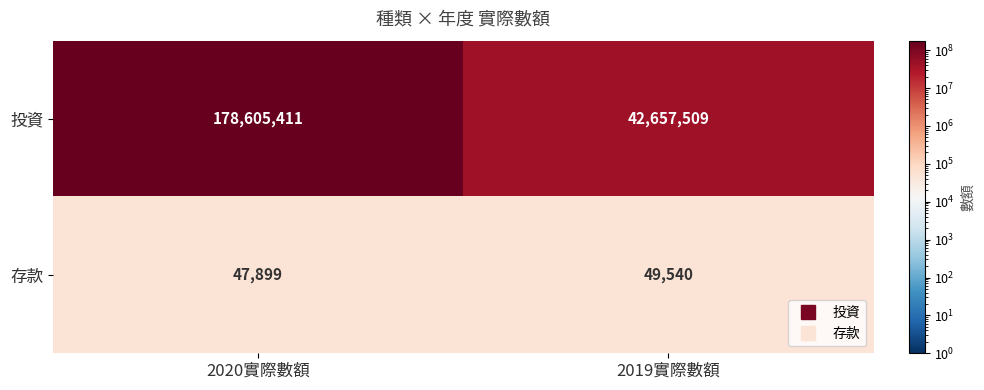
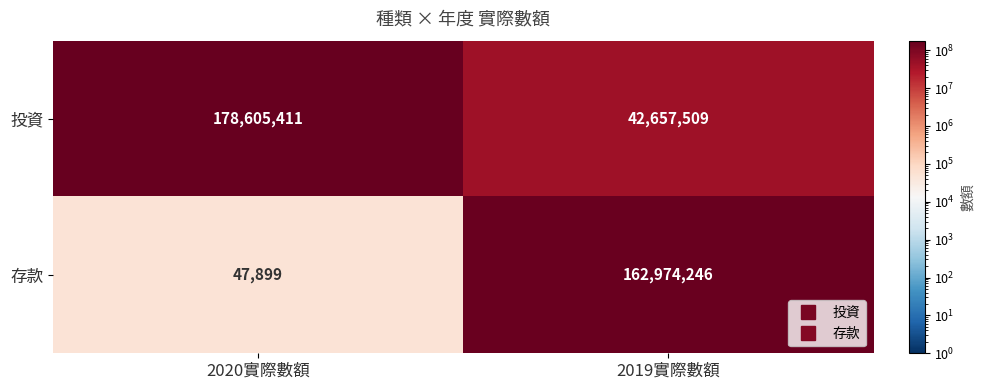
存款, 2019實際數額: 49,540 -> 162,974,246
